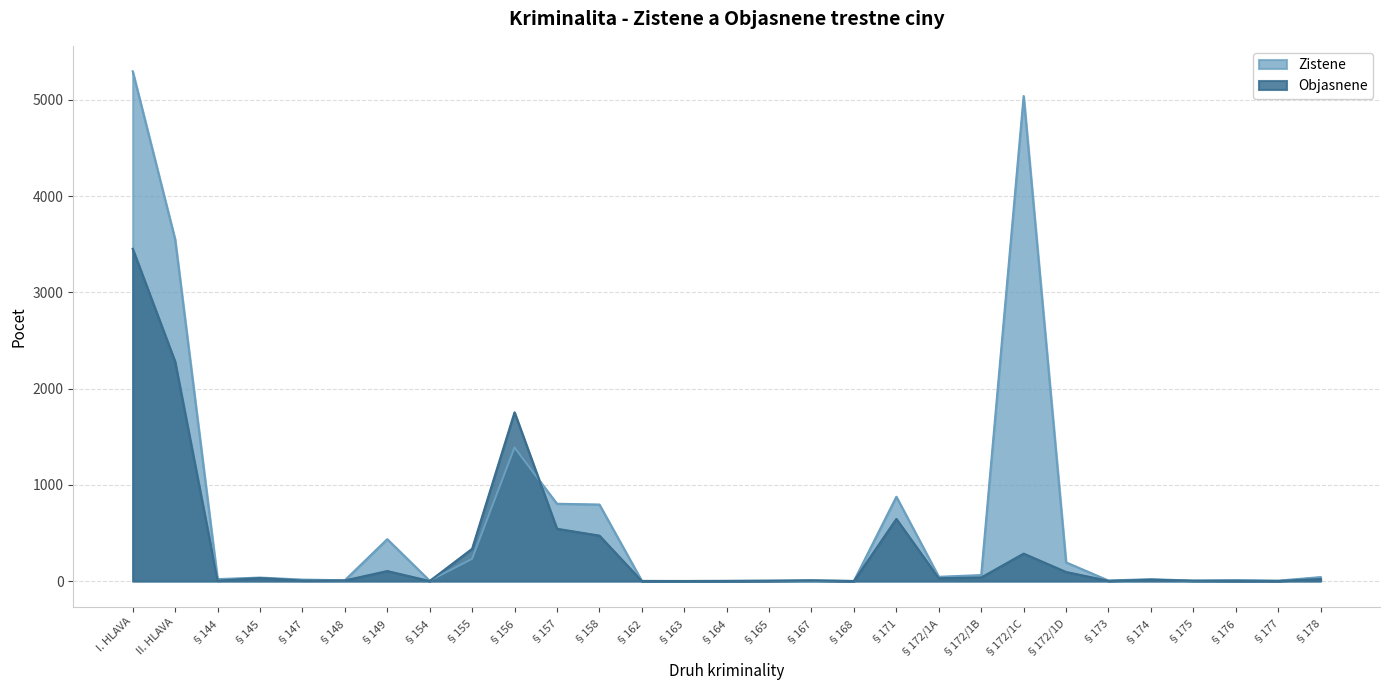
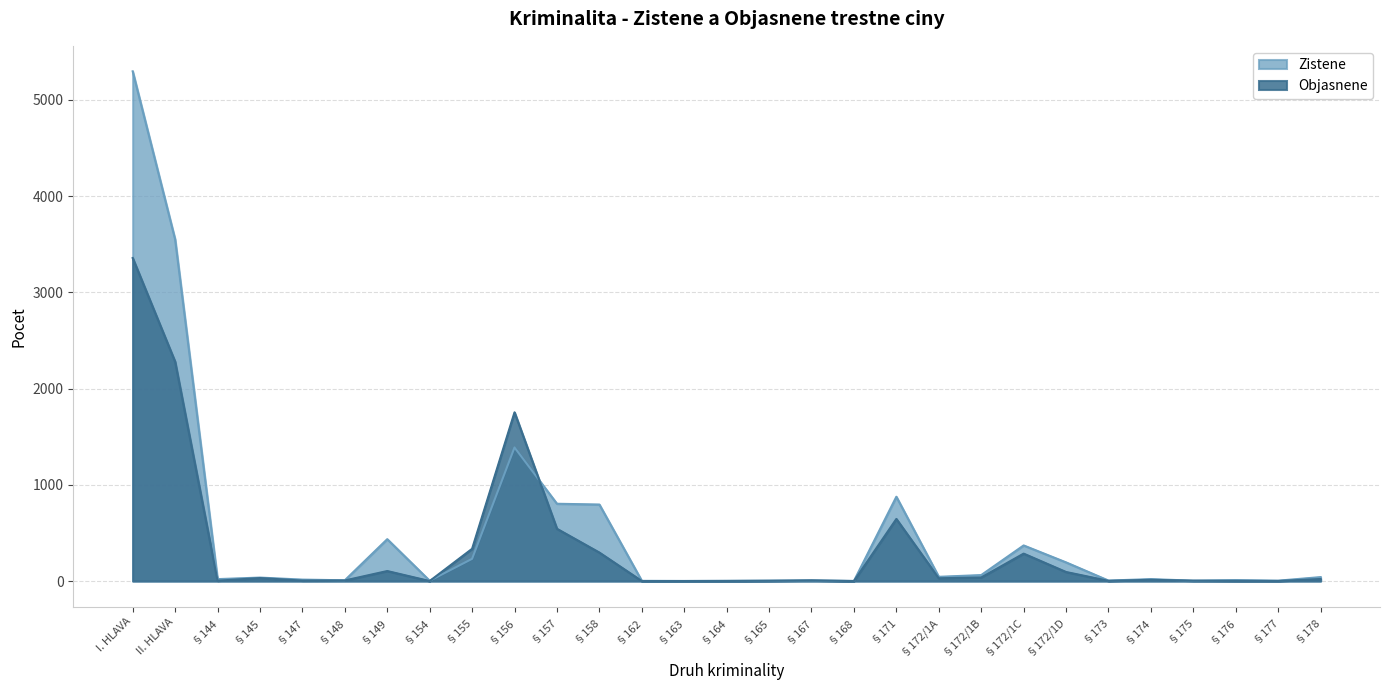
Objasnene, I. HLAVA: 3500 -> 3400
Objasnene, §158: 500 -> 300
Zistene, §172/1C: 5000 -> 400
